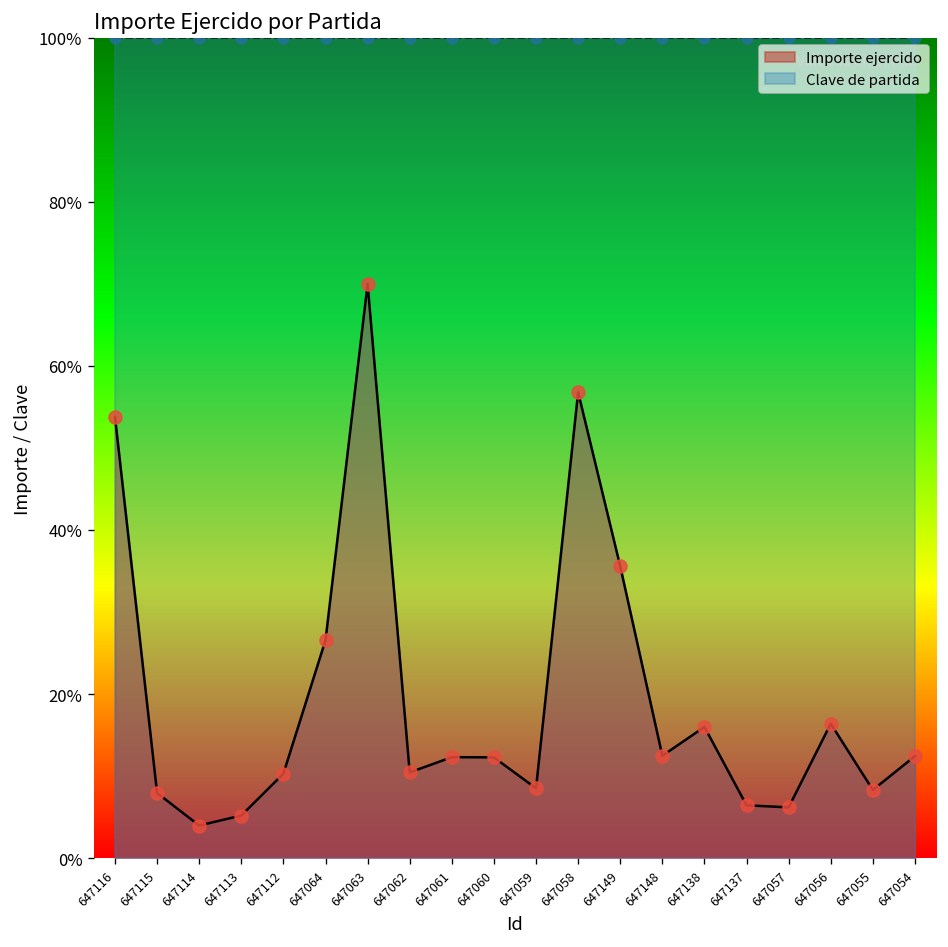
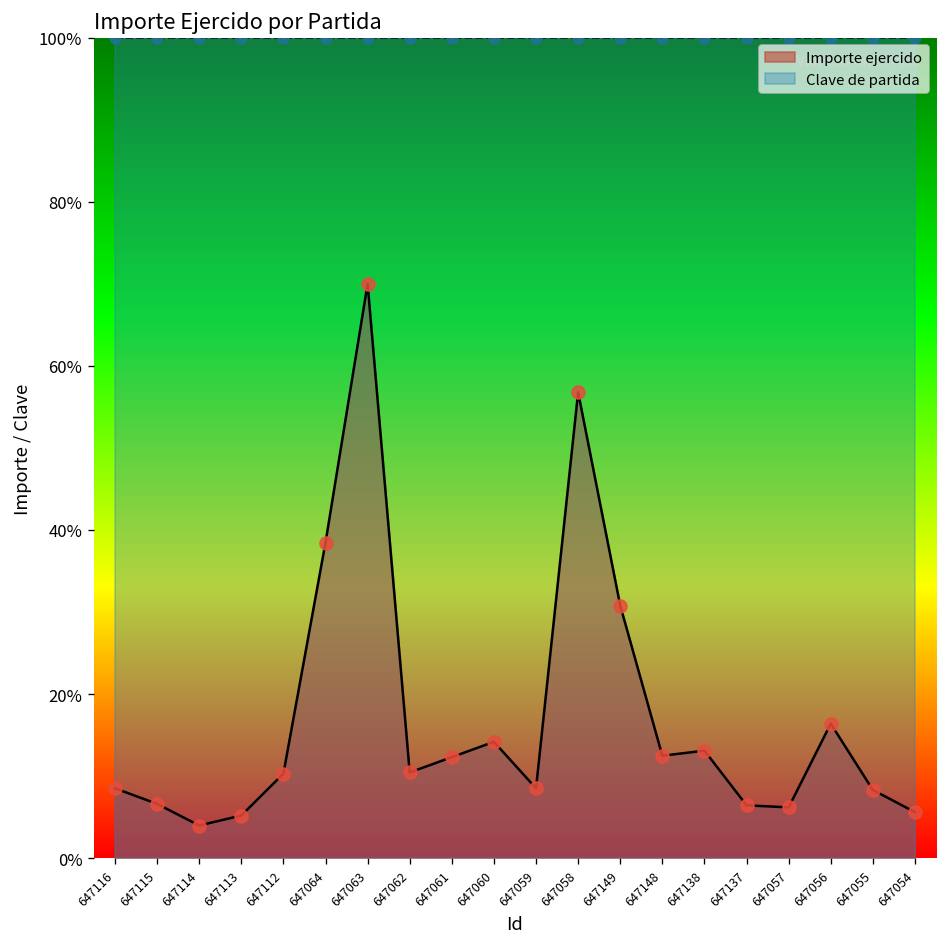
Importe ejercido, 647116: 54% -> 9%
Importe ejercido, 647115: 8% -> 7%
Importe ejercido, 647064: 27% -> 38%
Importe ejercido, 647060: 12% -> 14%
Importe ejercido, 647149: 36% -> 31%
Importe ejercido, 647138: 16% -> 13%
Importe ejercido, 647054: 12% -> 6%
